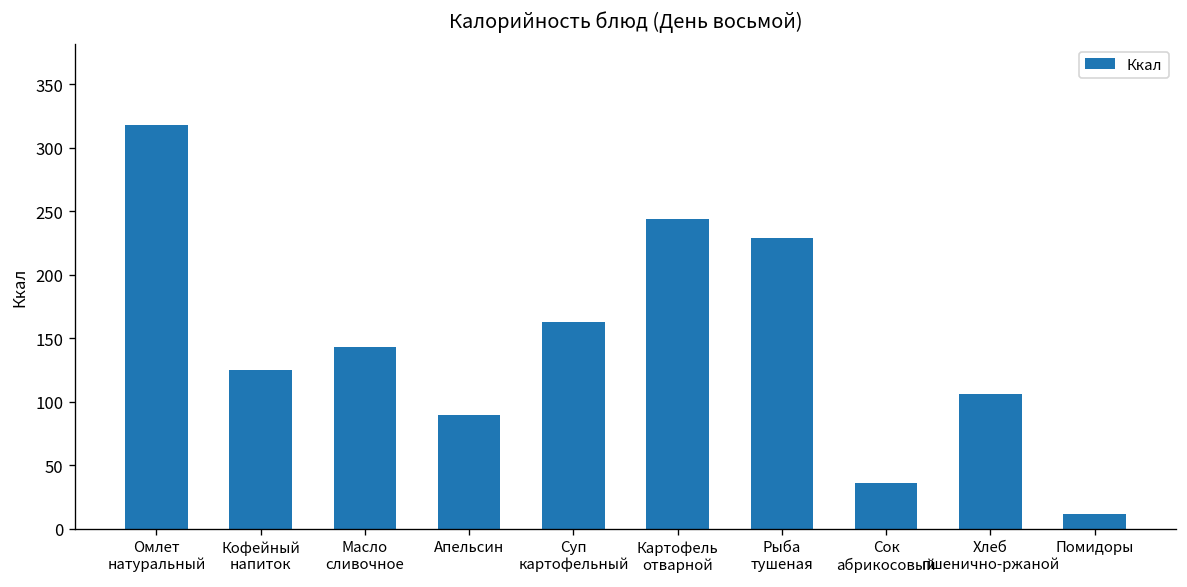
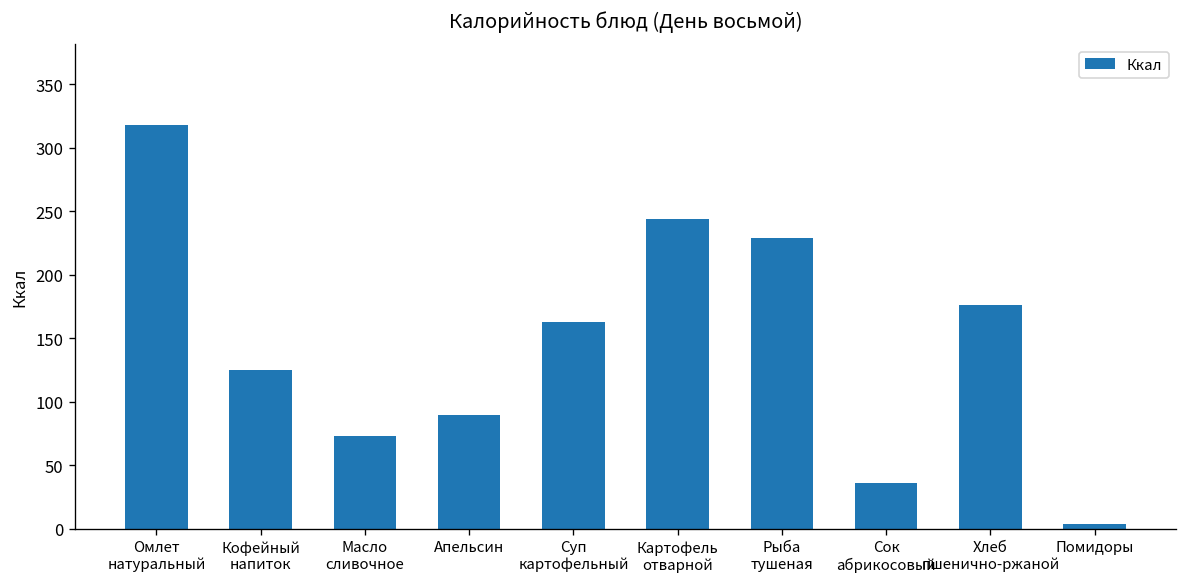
Масло сливочное: 143 -> 73
Хлеб пшенично-ржаной: 106 -> 176
Помидоры: 12 -> 4
